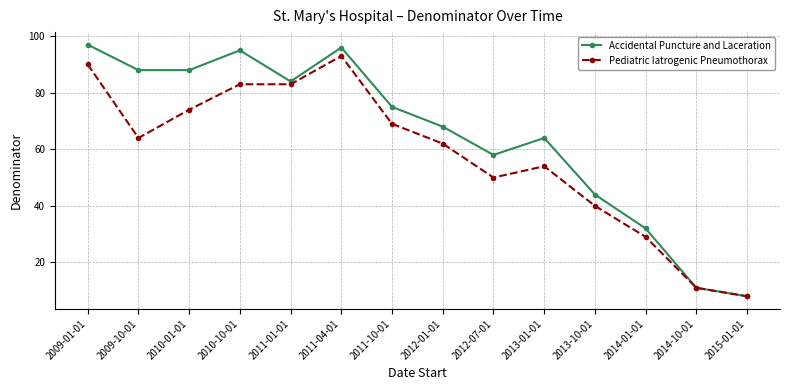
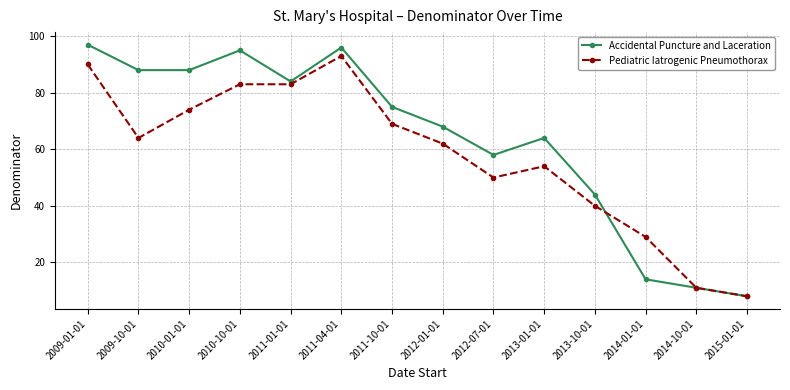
Accidental Puncture and Laceration, 2014-01-01: 32 -> 14
